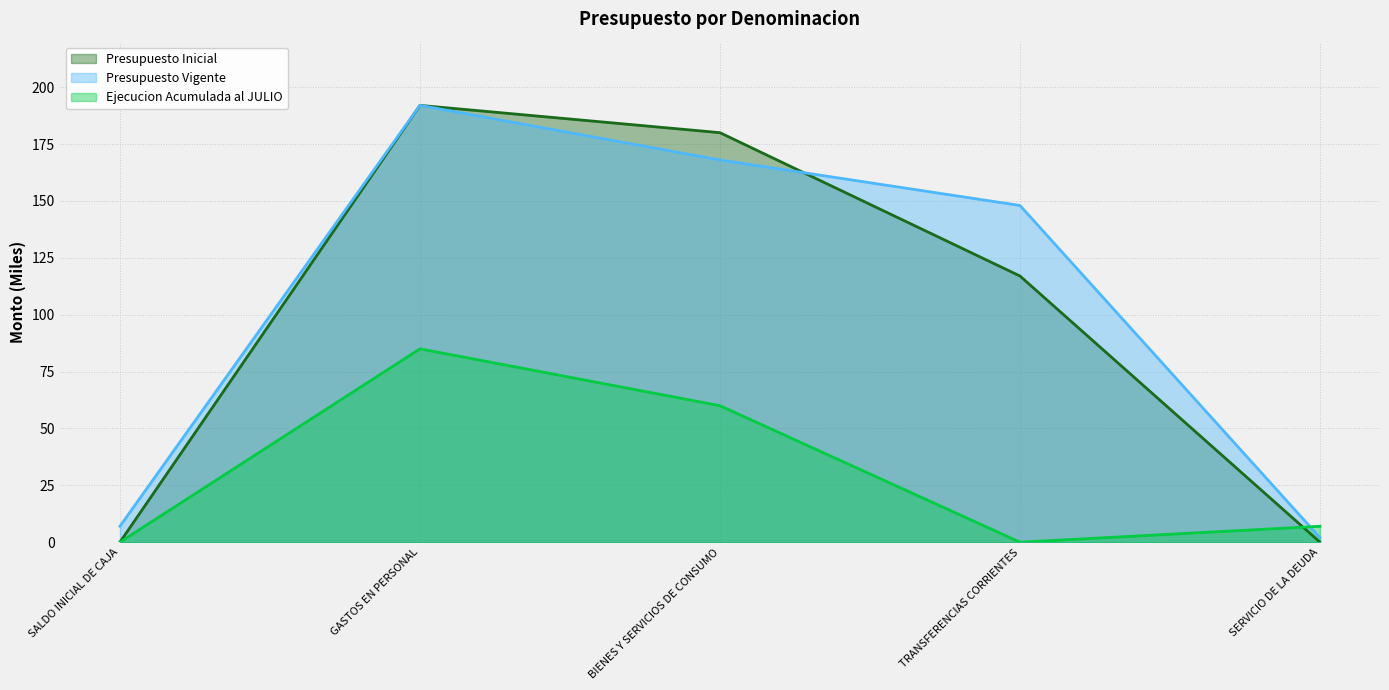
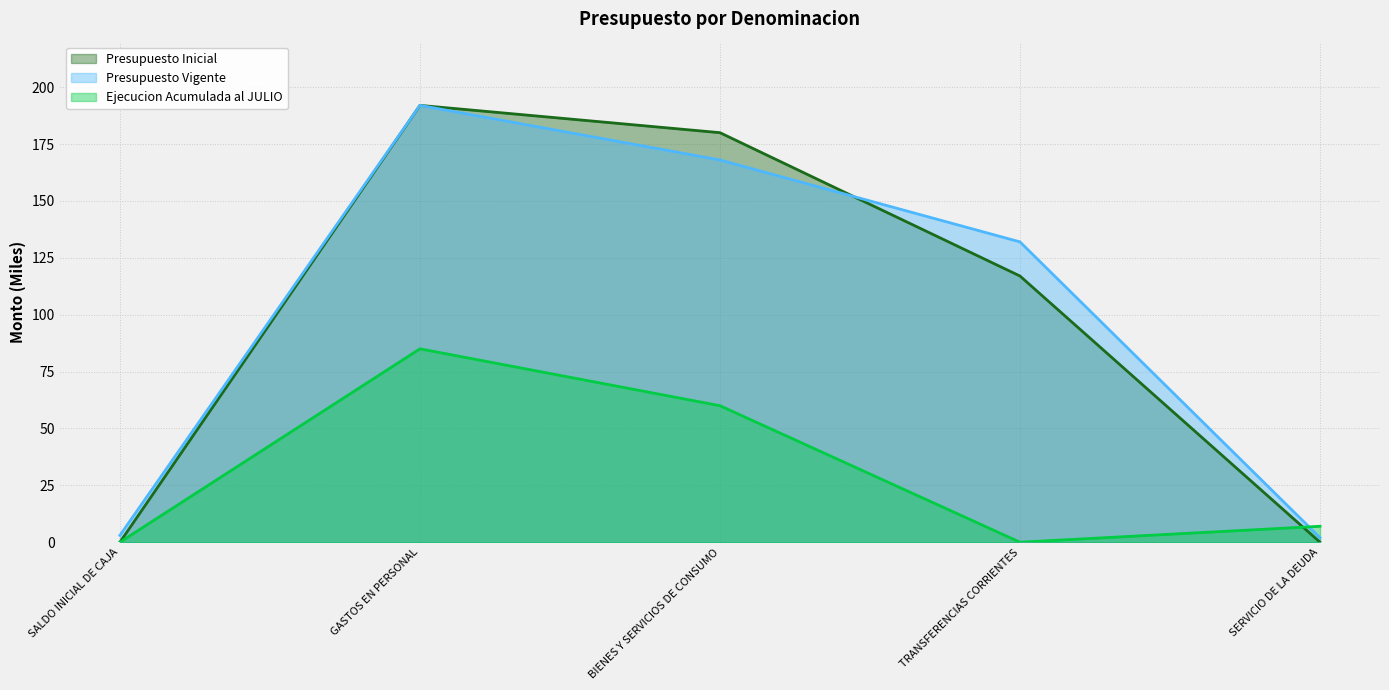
Presupuesto Vigente, SALDO INICIAL DE CAJA: 7 -> 3
Presupuesto Vigente, TRANSFERENCIAS CORRIENTES: 148 -> 132
